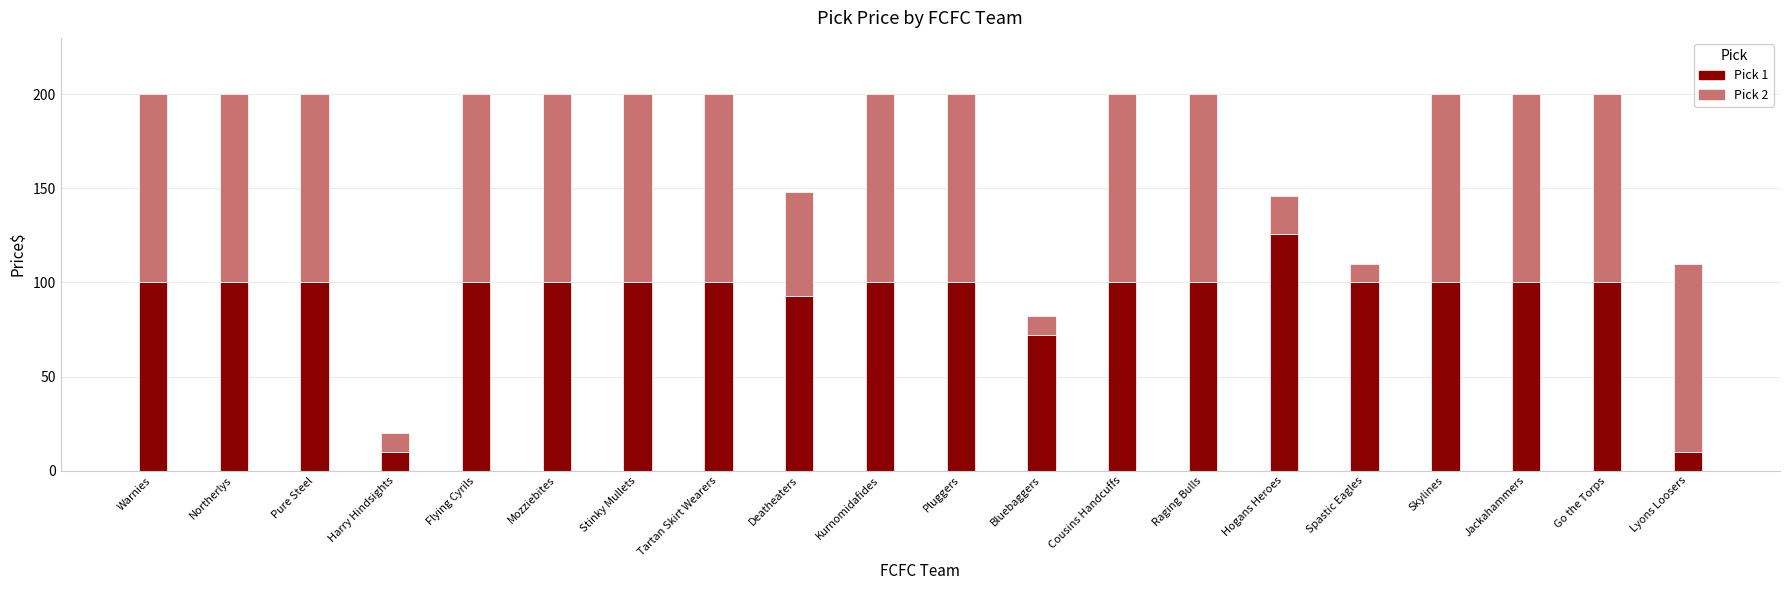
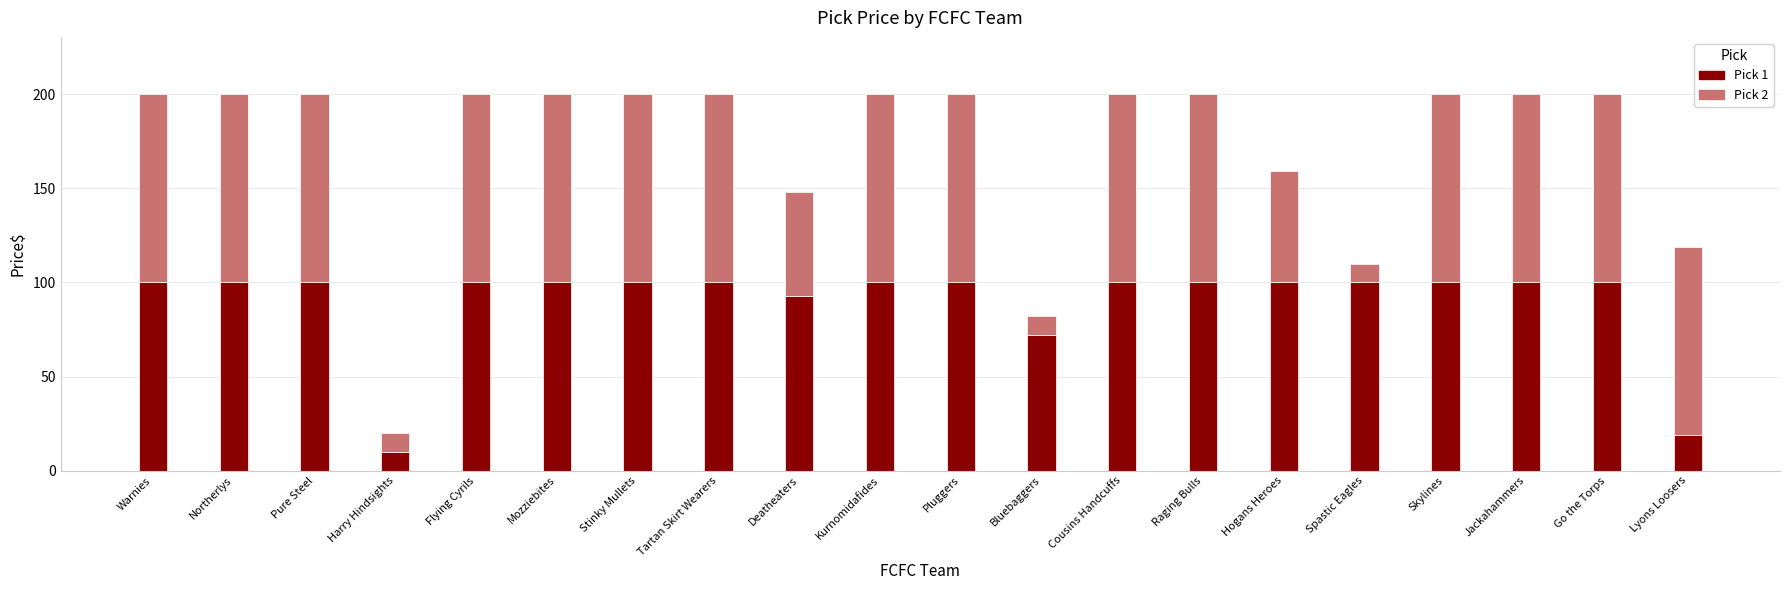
Pick 1, Hogans Heroes: 126 -> 100
Pick 2, Hogans Heroes: 20 -> 59
Pick 1, Lyons Loosers: 10 -> 19
